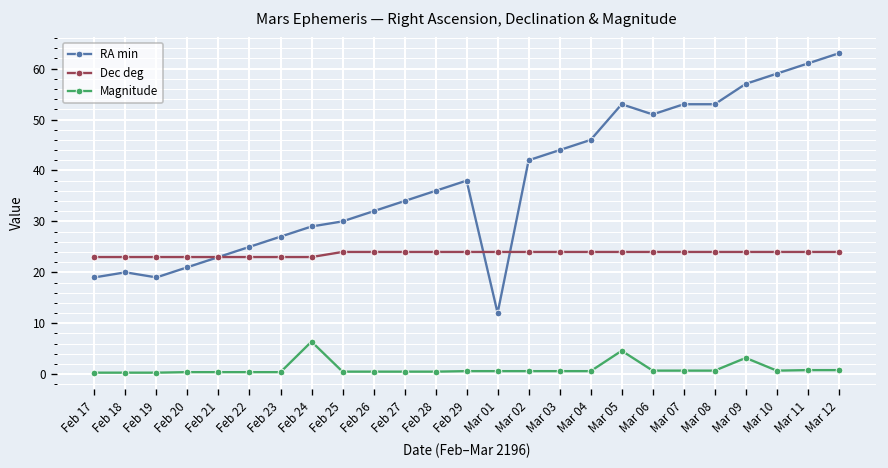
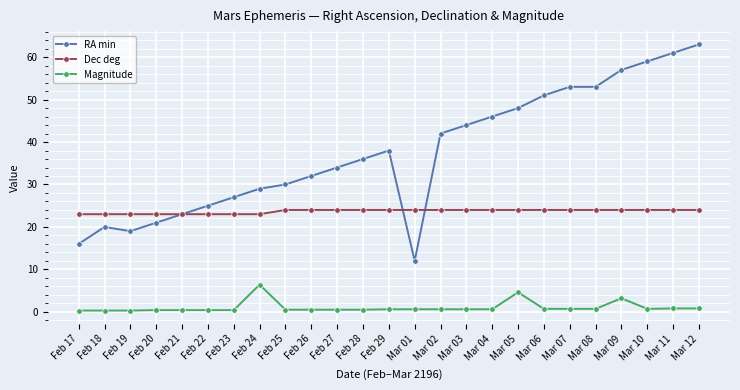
RA min, Feb 17: 19 -> 16
RA min, Mar 05: 53 -> 48
